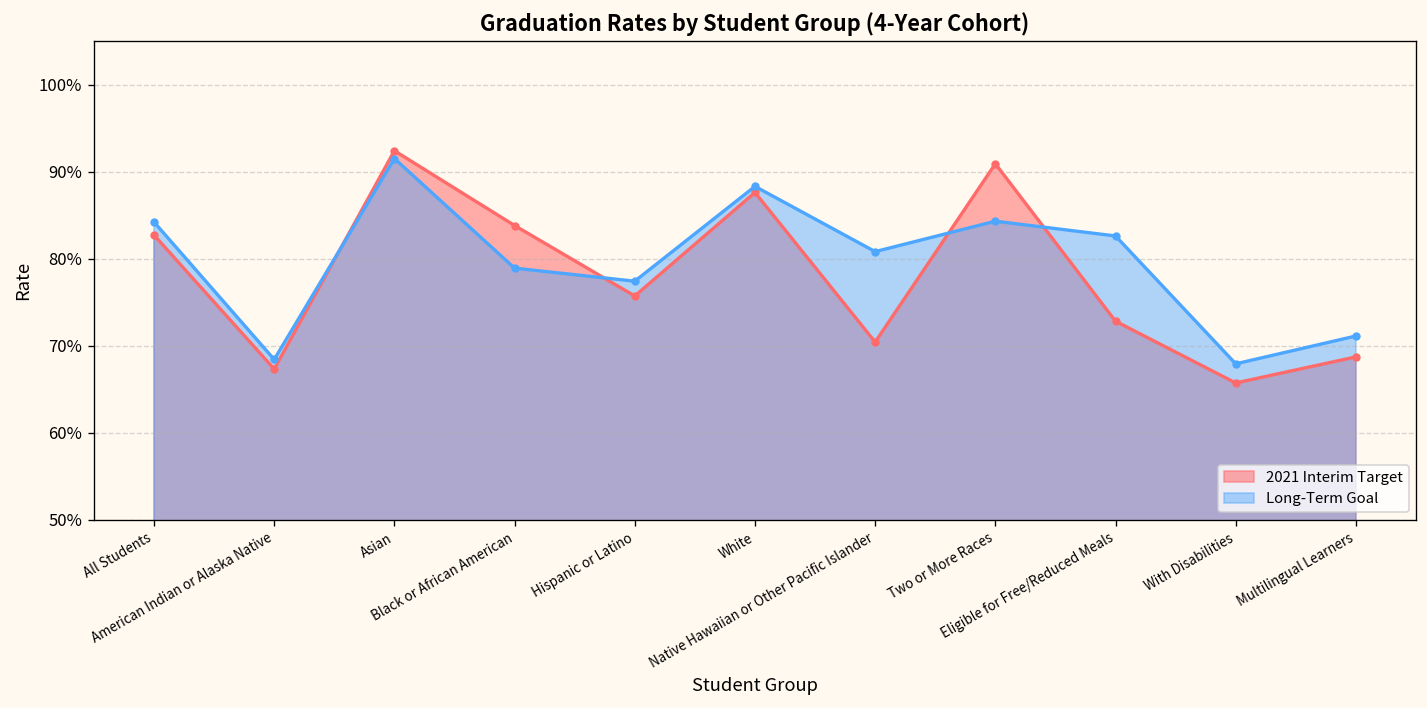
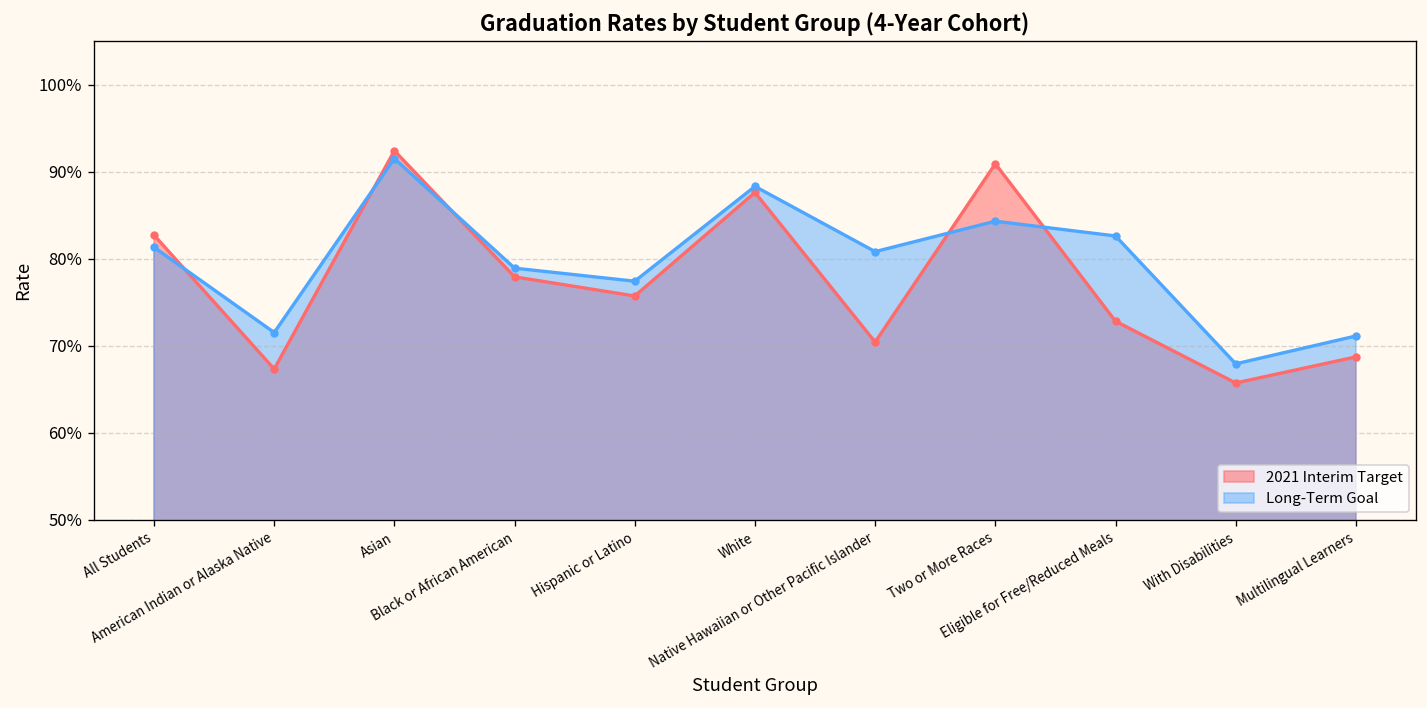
Long-Term Goal, All Students: 84% -> 81%
Long-Term Goal, American Indian or Alaska Native: 68% -> 72%
2021 Interim Target, Black or African American: 84% -> 78%
